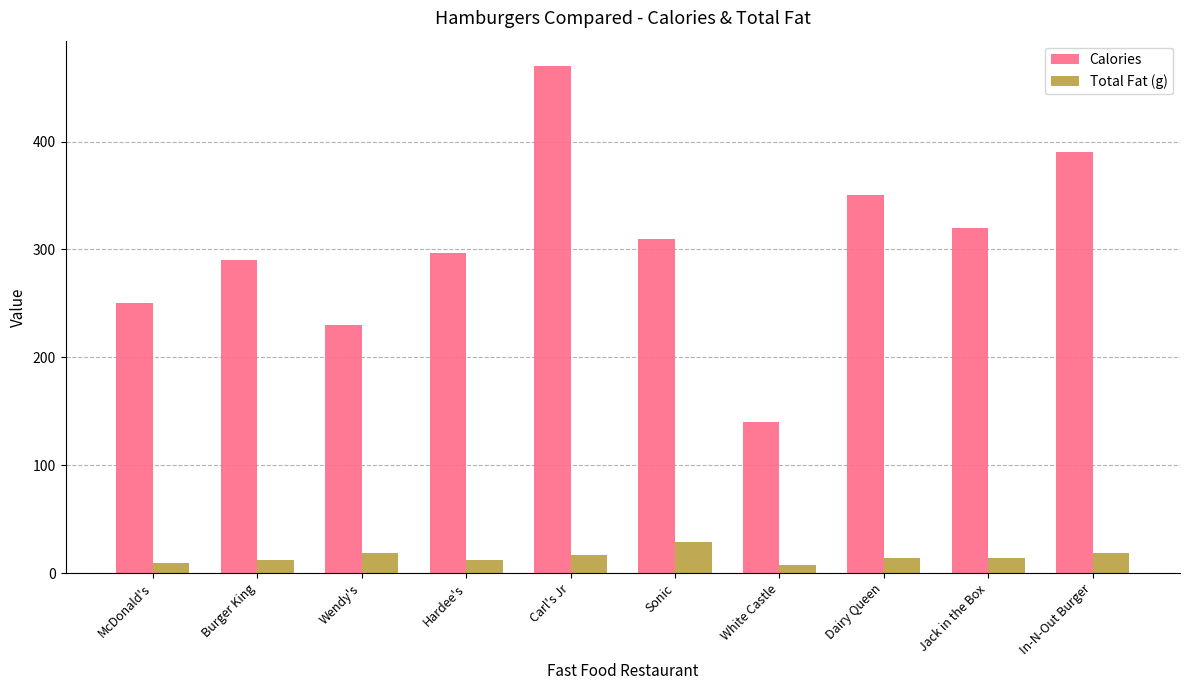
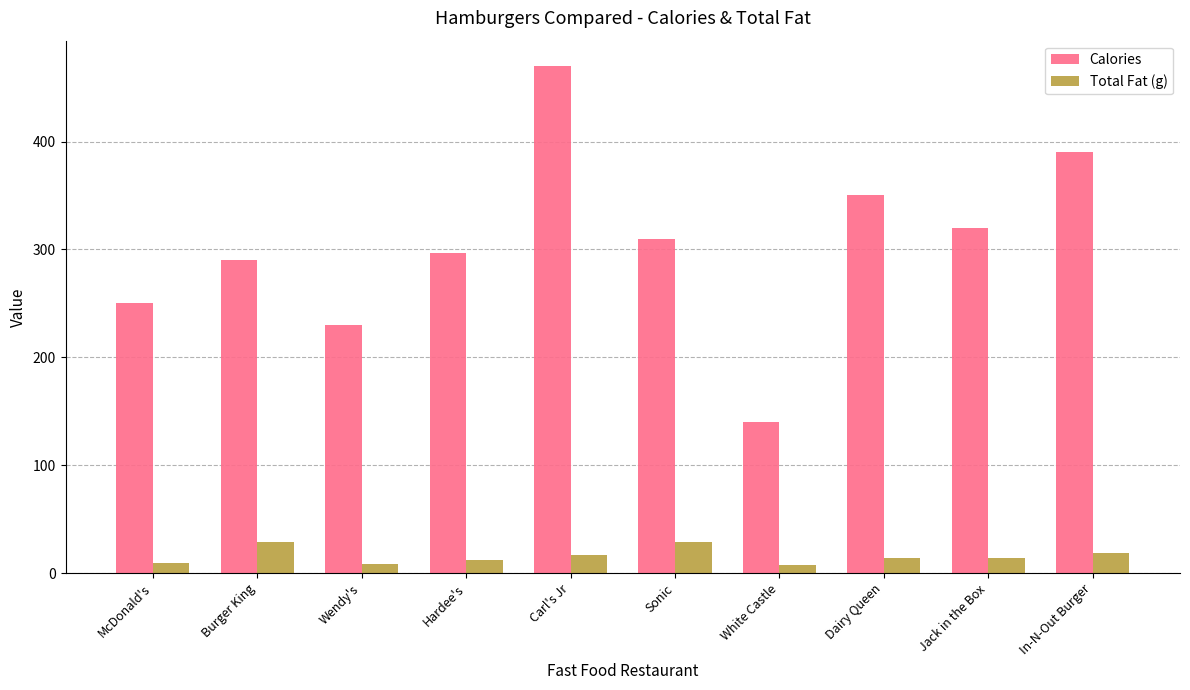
Total Fat (g), Burger King: 12 -> 29
Total Fat (g), Wendy's: 19 -> 8
